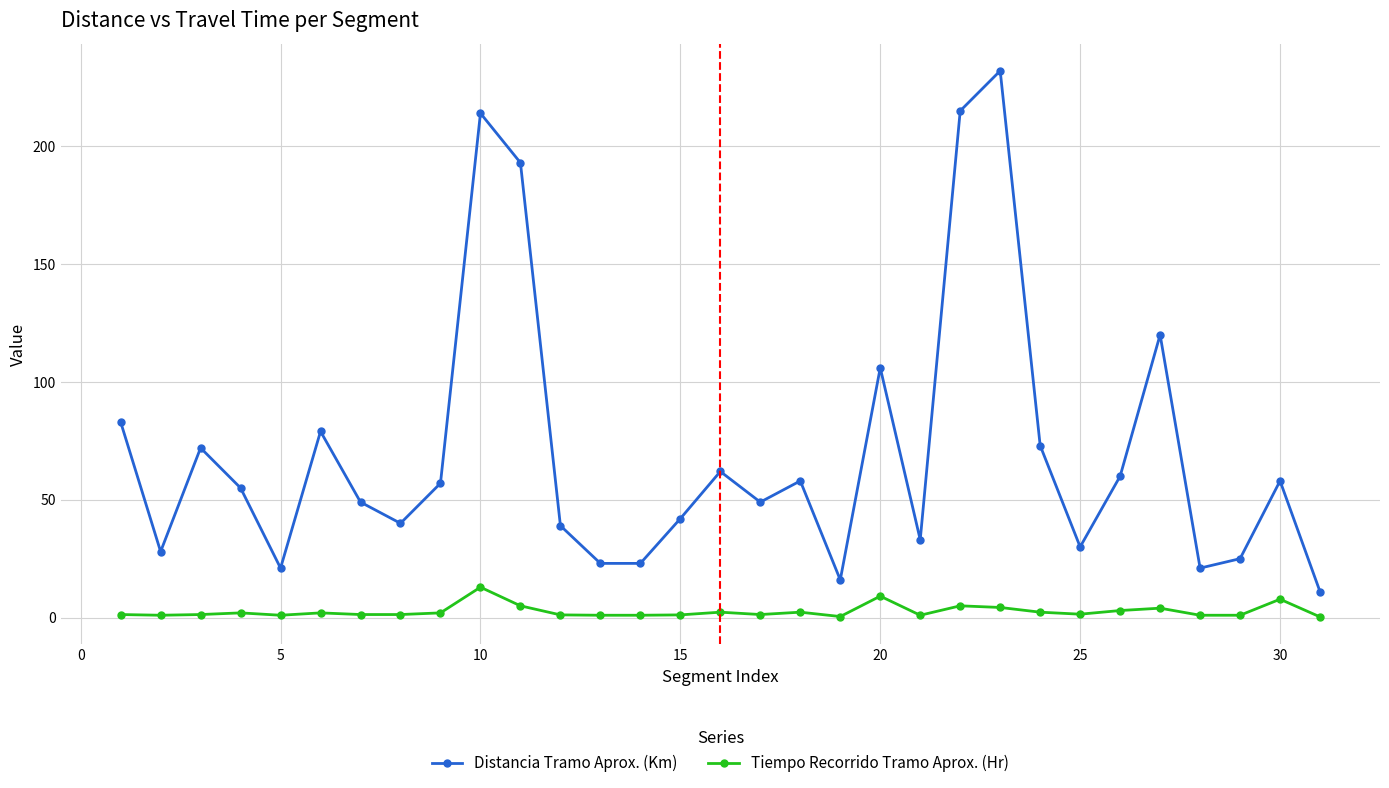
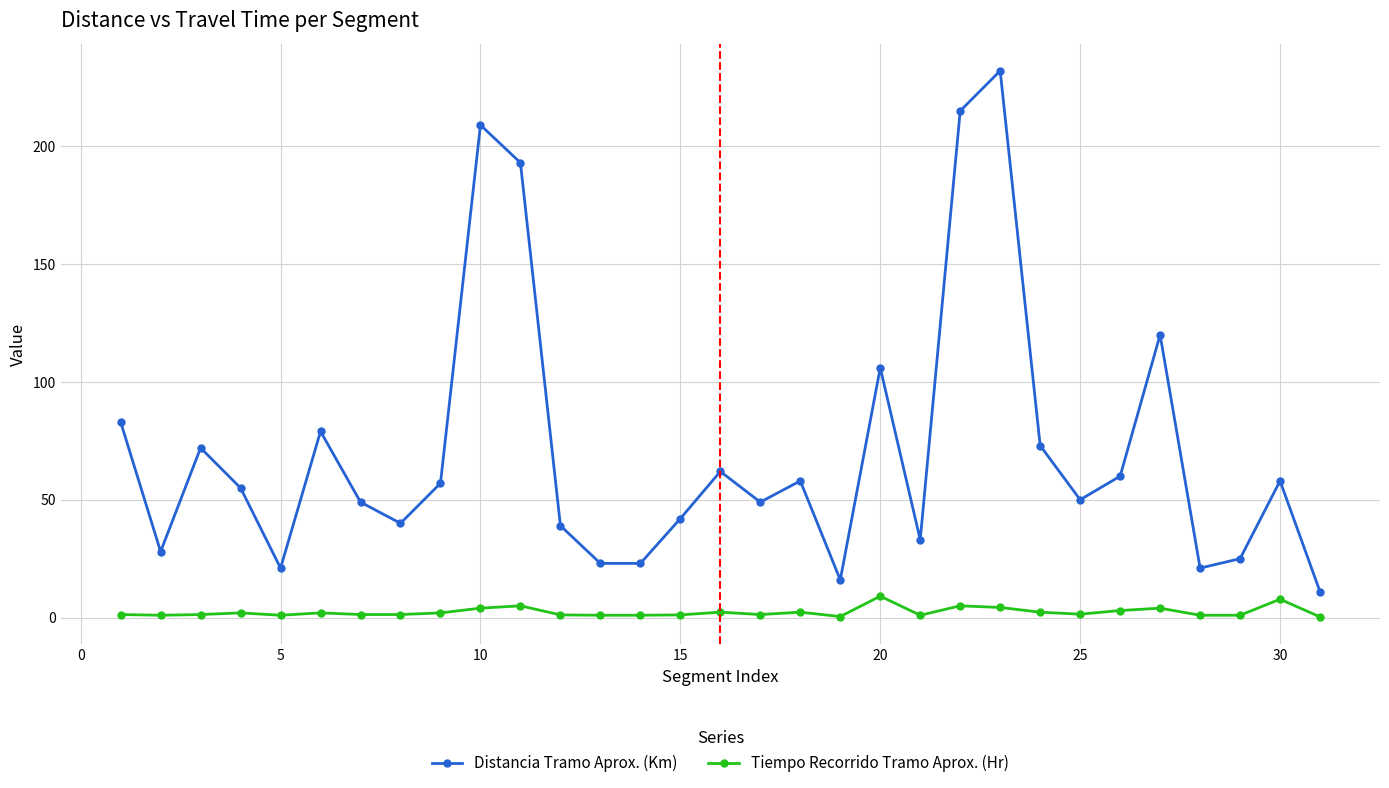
Distancia Tramo Aprox. (Km), 10: 214 -> 209
Tiempo Recorrido Tramo Aprox. (Hr), 10: 13 -> 4
Distancia Tramo Aprox. (Km), 25: 30 -> 50
